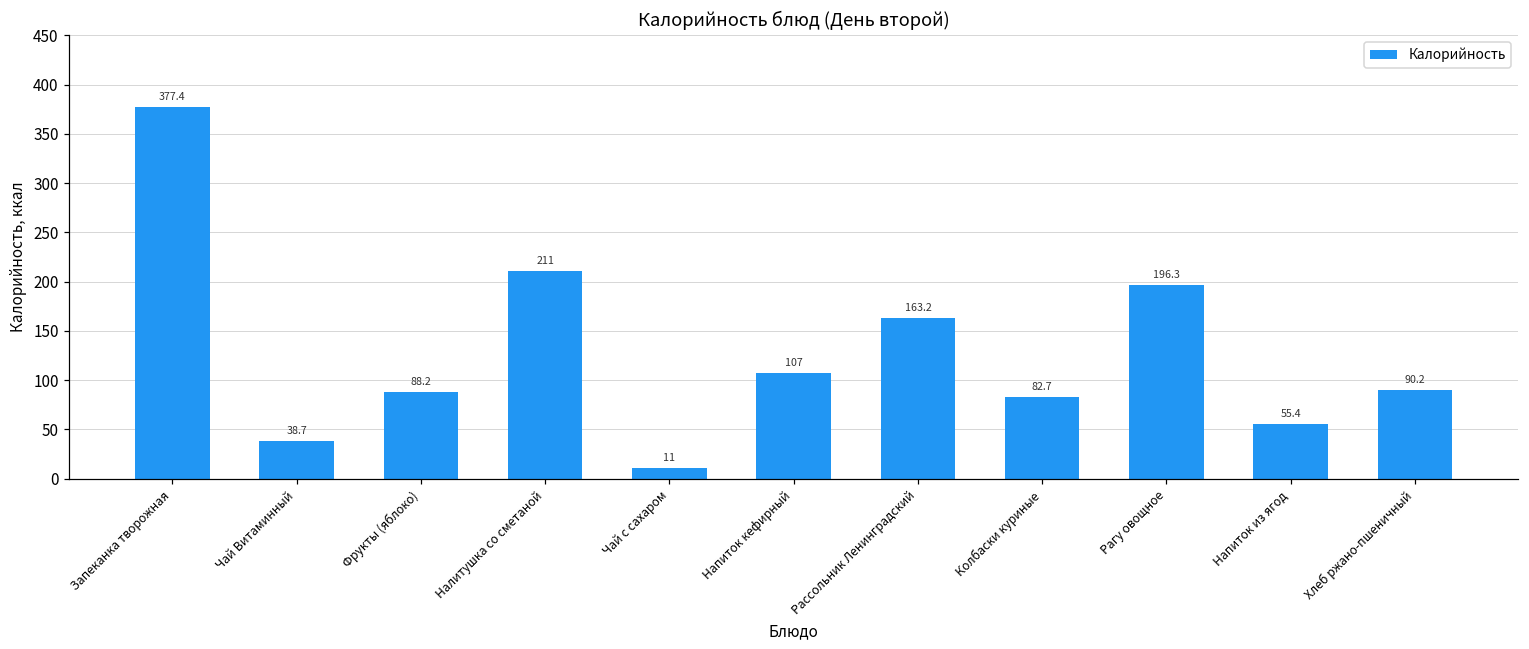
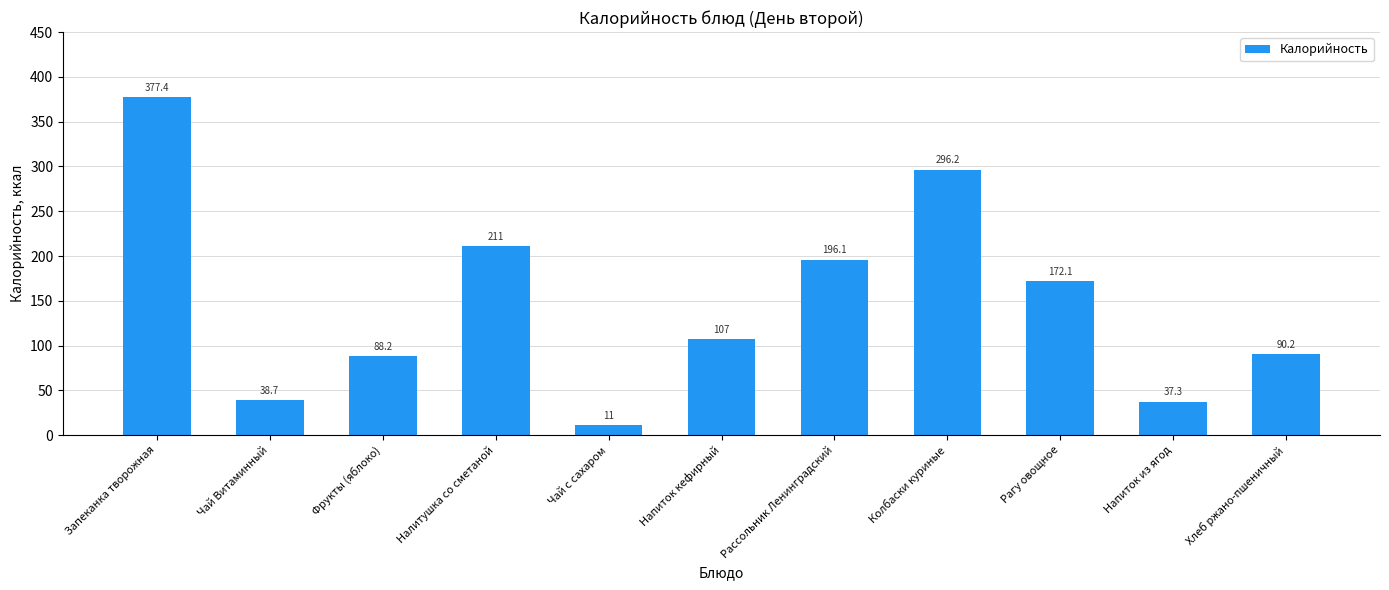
Рассольник Ленинградский: 163.2 -> 196.1
Колбаски куриные: 82.7 -> 296.2
Рагу овощное: 196.3 -> 172.1
Напиток из ягод: 55.4 -> 37.3
